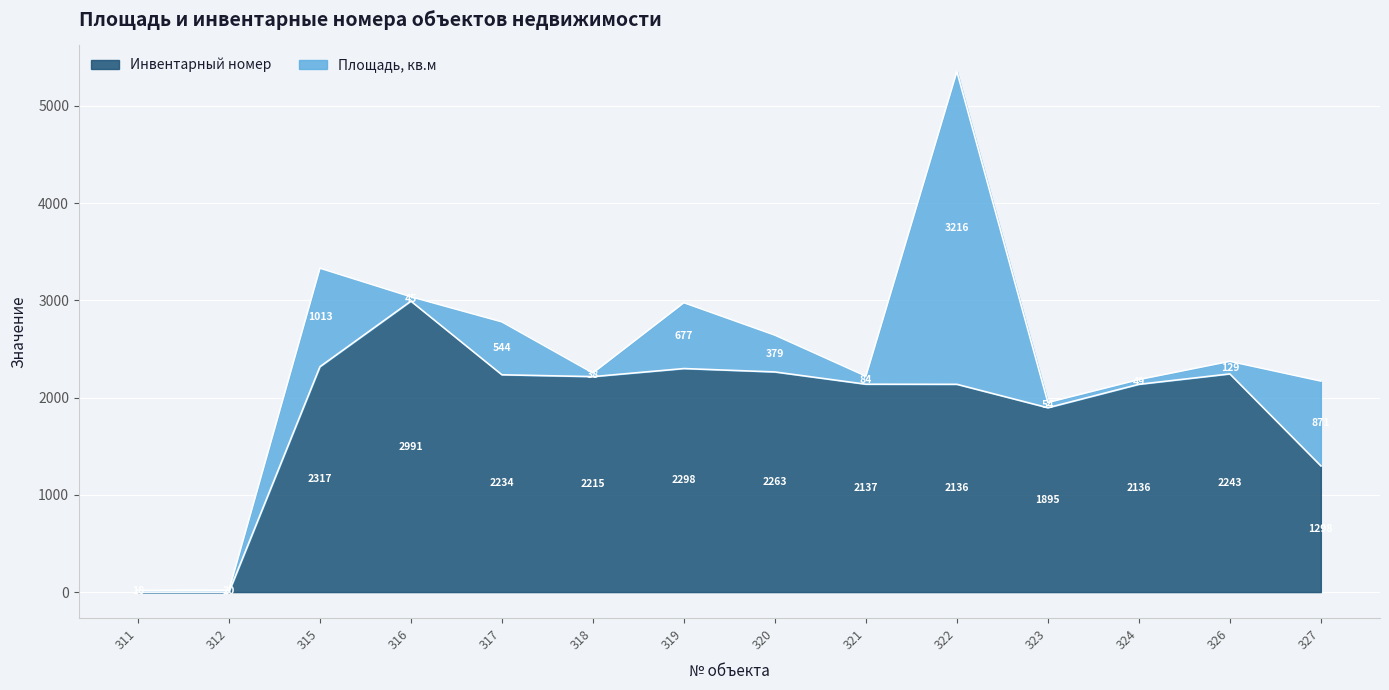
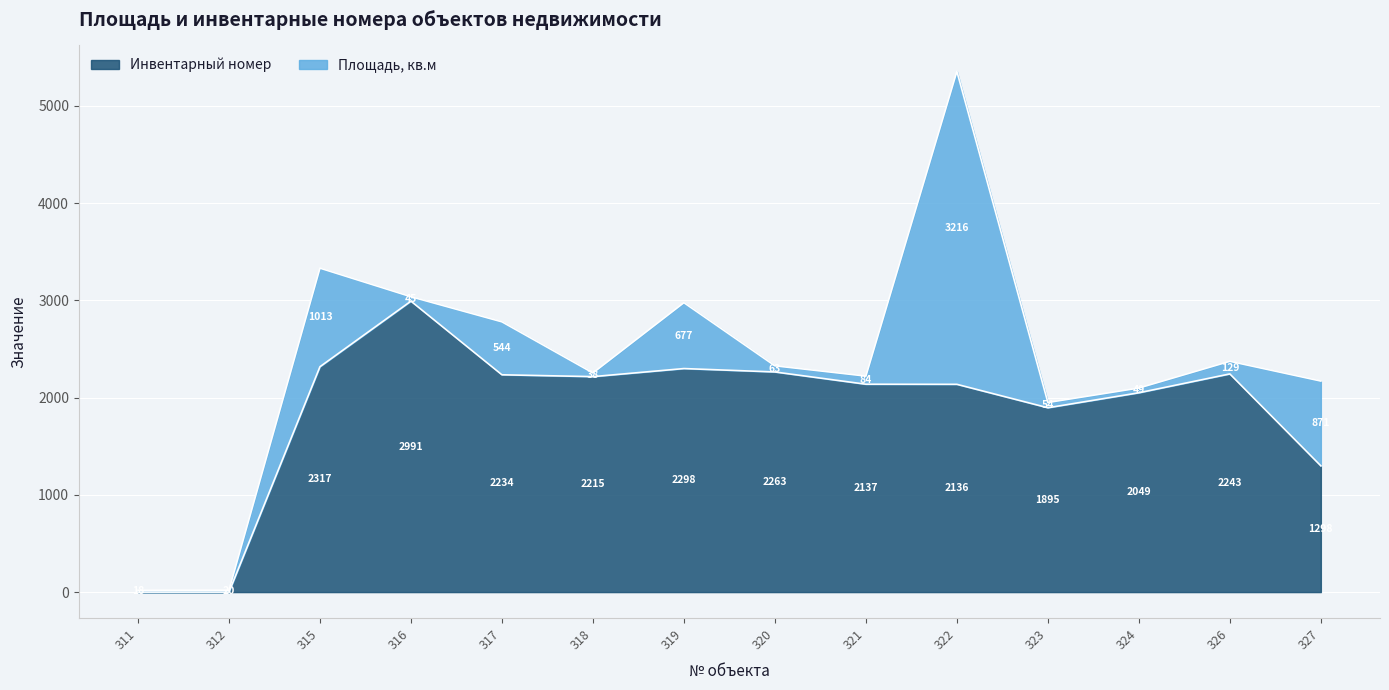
Площадь, кв.м, 320: 379 -> 63
Инвентарный номер, 324: 2136 -> 2049
